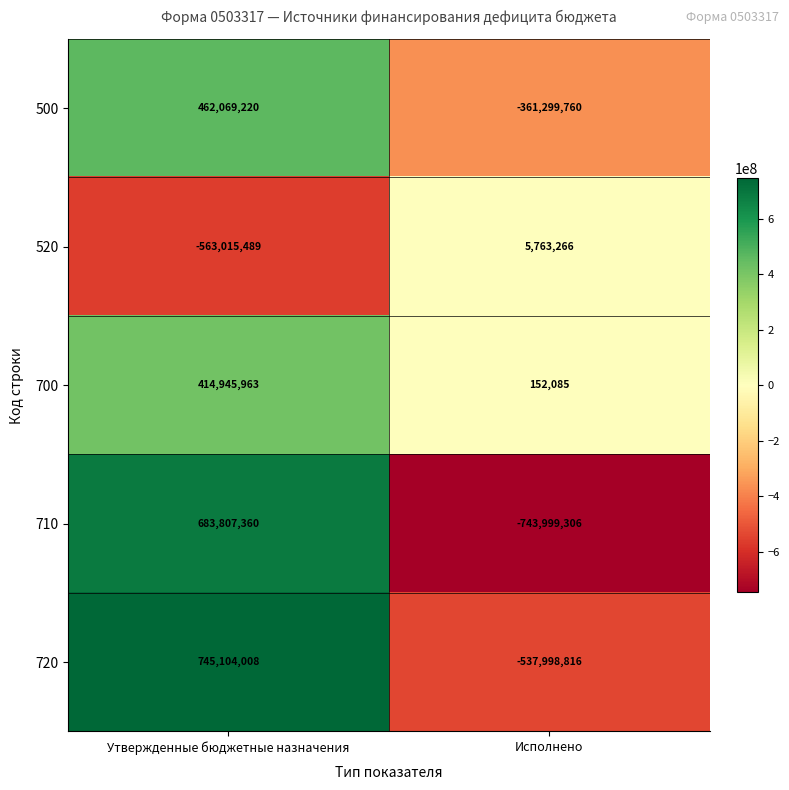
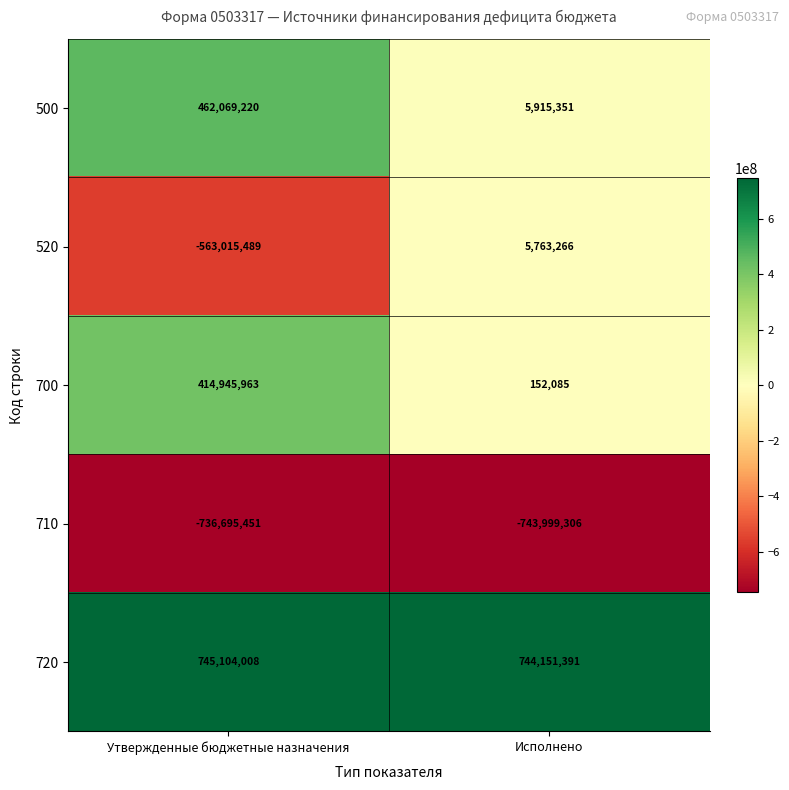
500, Исполнено: -361,299,760 -> 5,915,351
710, Утвержденные бюджетные назначения: 683,807,360 -> -736,695,451
720, Исполнено: -537,998,816 -> 744,151,391
